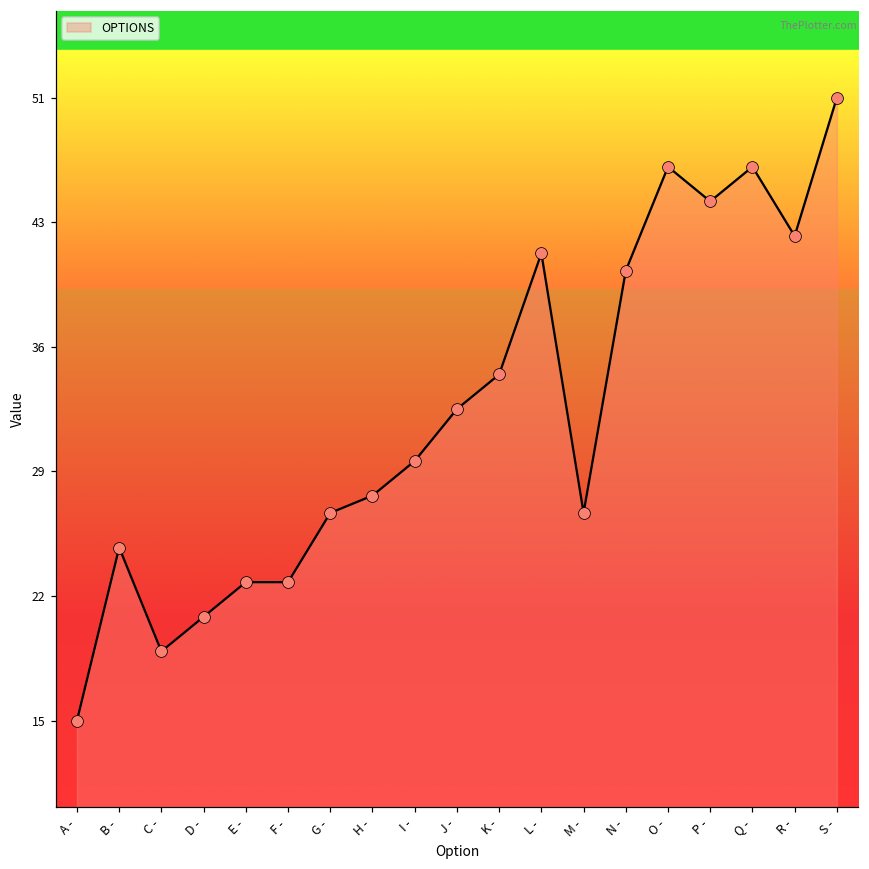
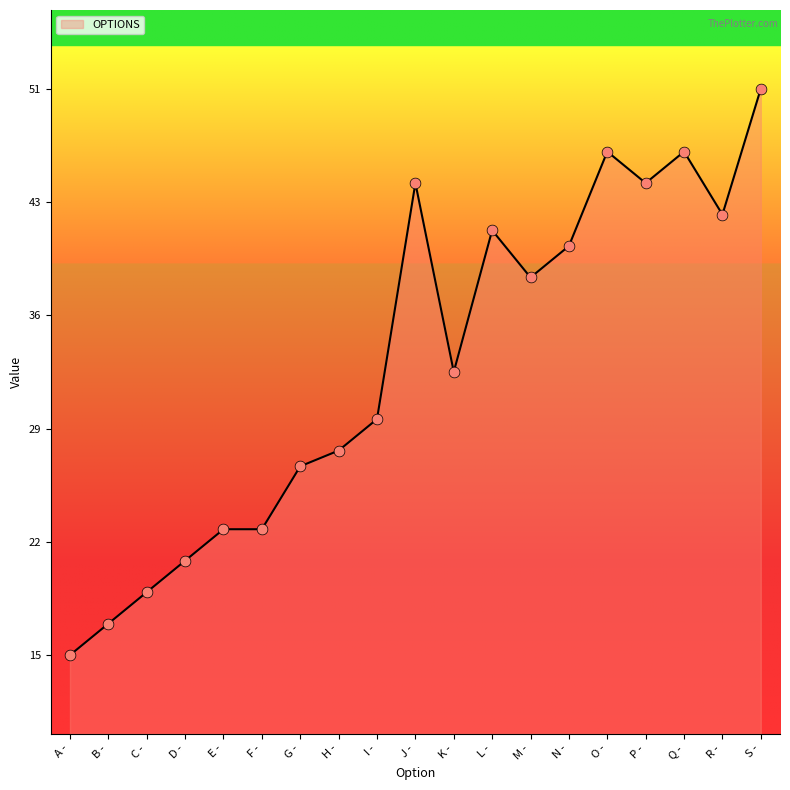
B -: 25 -> 17
J -: 33 -> 45
K -: 35 -> 33
M -: 27 -> 39
